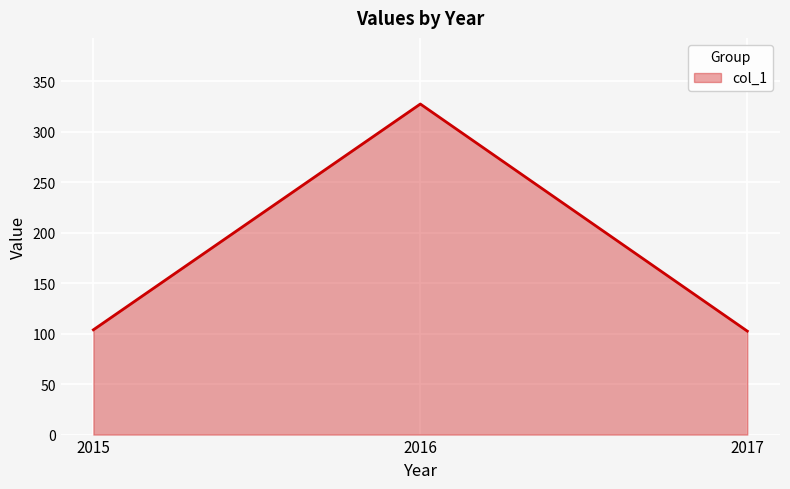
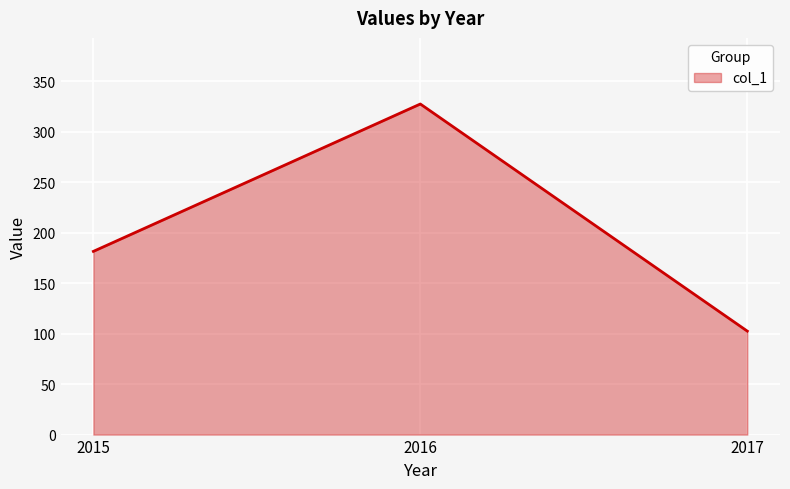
2015: 104 -> 182
